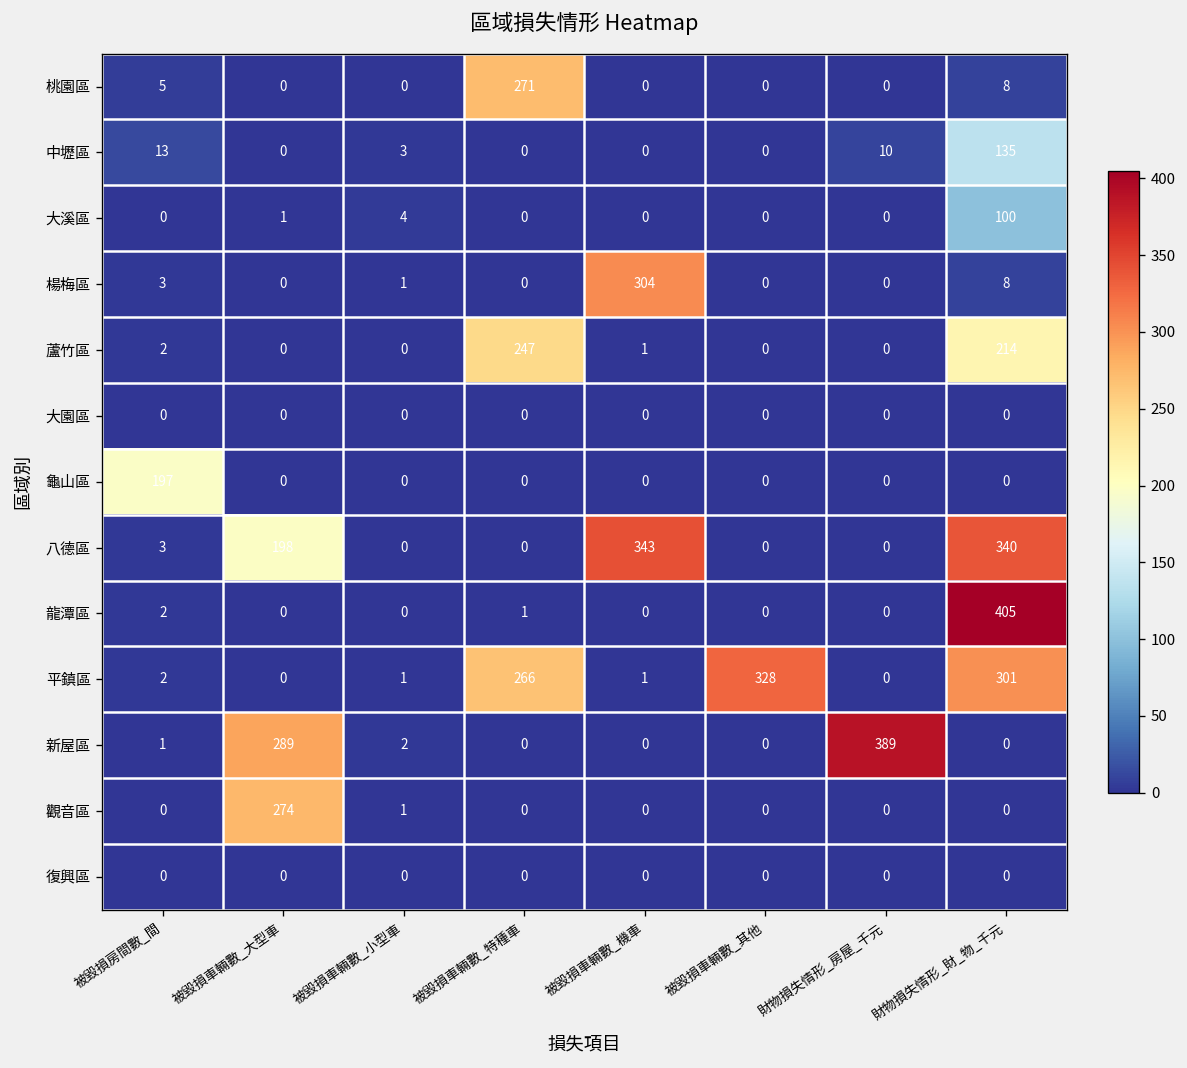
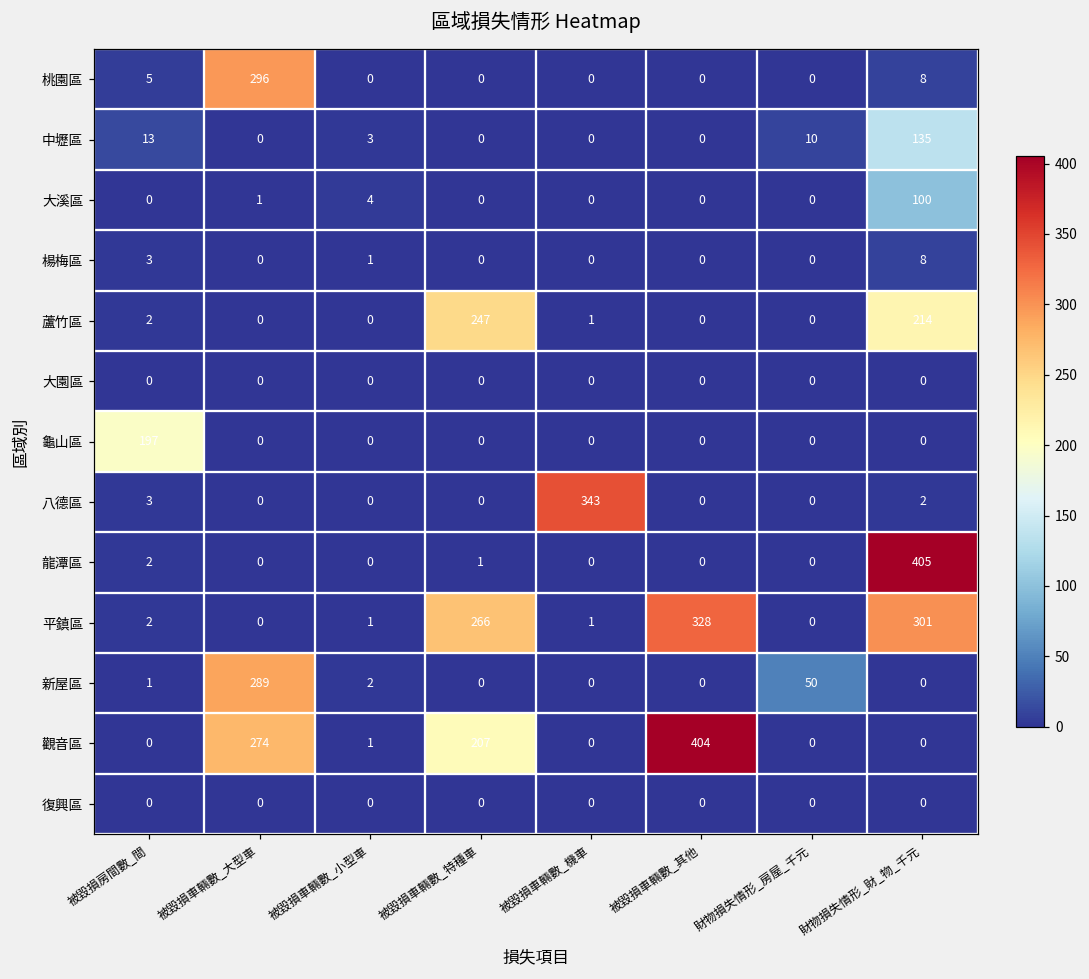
桃園區, 被毀損車輛數_大型車: 0 -> 296
桃園區, 被毀損車輛數_特種車: 271 -> 0
楊梅區, 被毀損車輛數_機車: 304 -> 0
八德區, 被毀損車輛數_大型車: 198 -> 0
八德區, 財物損失情形_財_物_千元: 340 -> 2
新屋區, 財物損失情形_房屋_千元: 389 -> 50
觀音區, 被毀損車輛數_特種車: 0 -> 207
觀音區, 被毀損車輛數_其他: 0 -> 404
